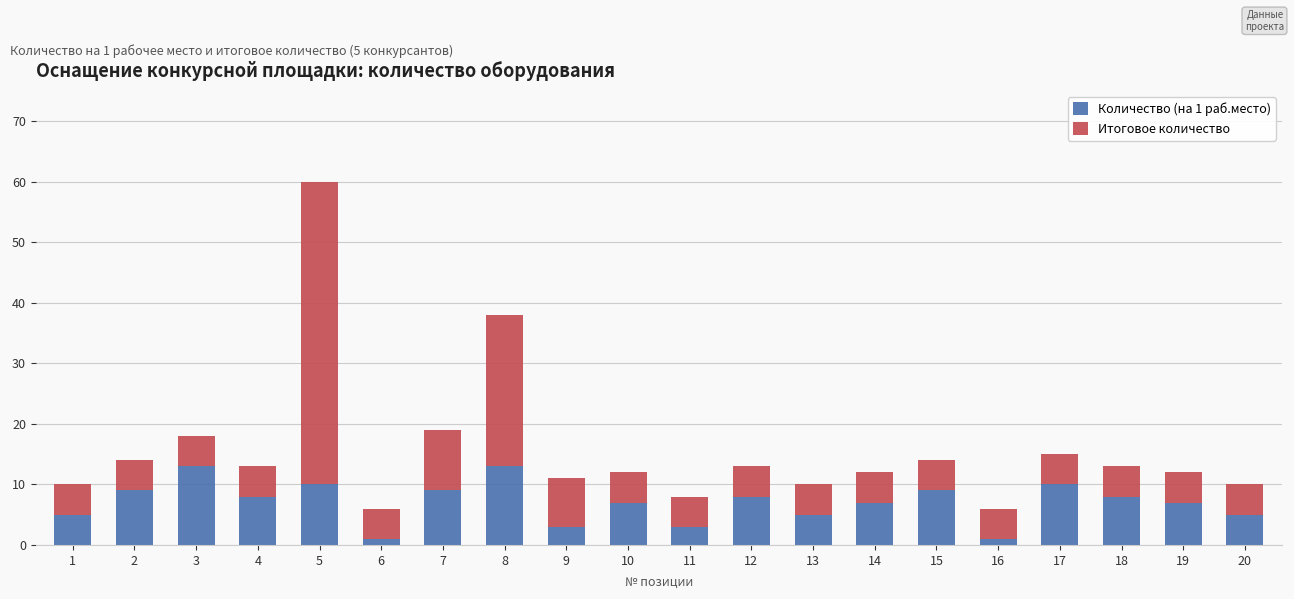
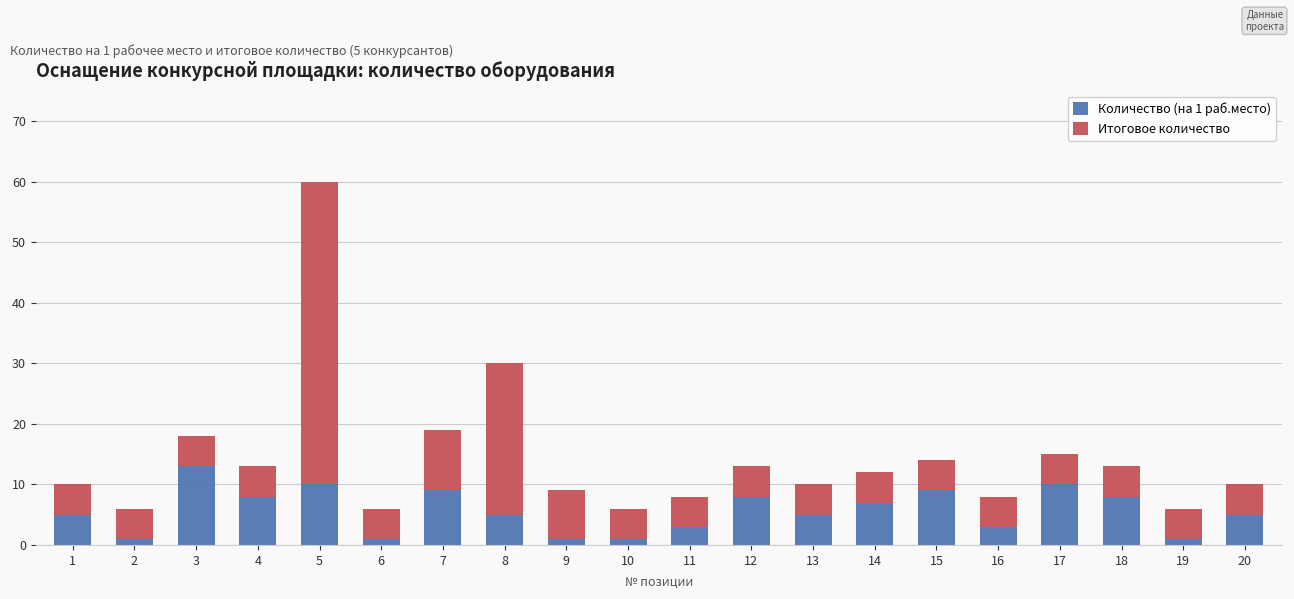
Количество (на 1 раб.место), 2: 9 -> 1
Количество (на 1 раб.место), 8: 13 -> 5
Количество (на 1 раб.место), 9: 3 -> 1
Количество (на 1 раб.место), 10: 7 -> 1
Количество (на 1 раб.место), 16: 1 -> 3
Количество (на 1 раб.место), 19: 7 -> 1
